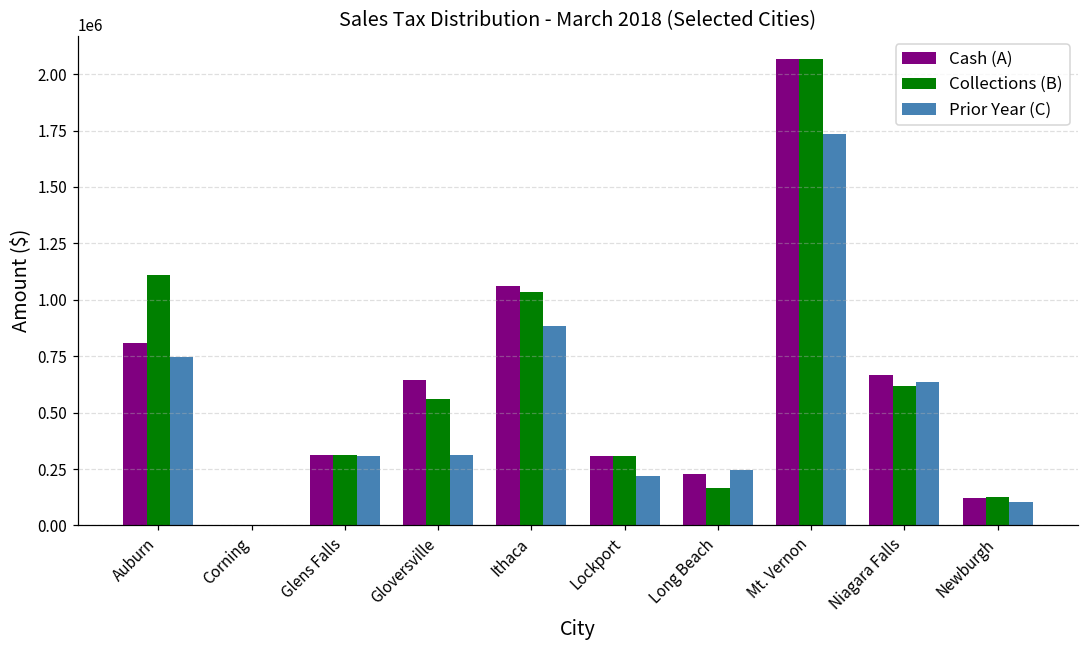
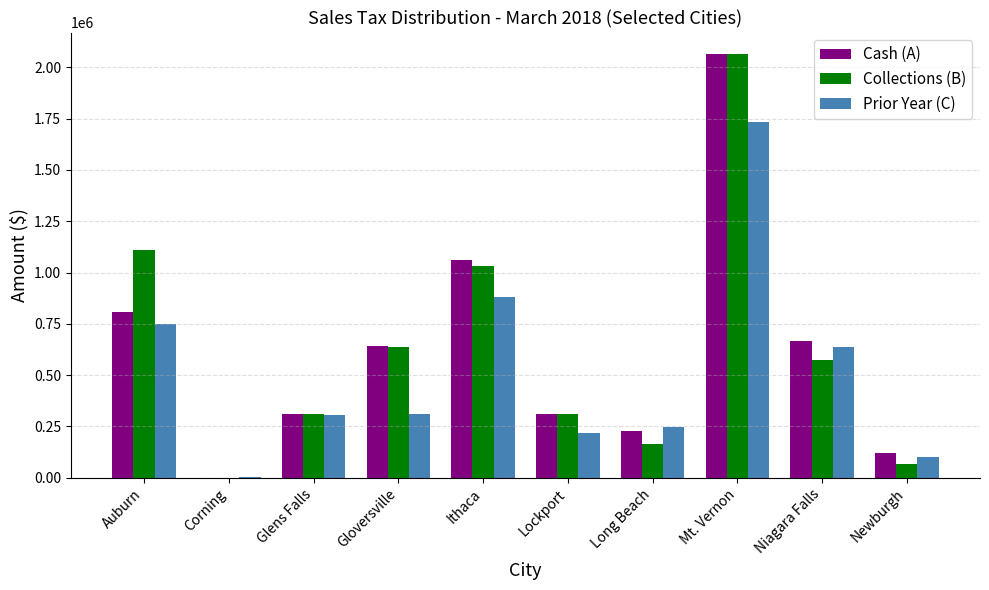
Collections (B), Gloversville: 560000 -> 640000
Collections (B), Niagara Falls: 620000 -> 580000
Collections (B), Newburgh: 130000 -> 70000
